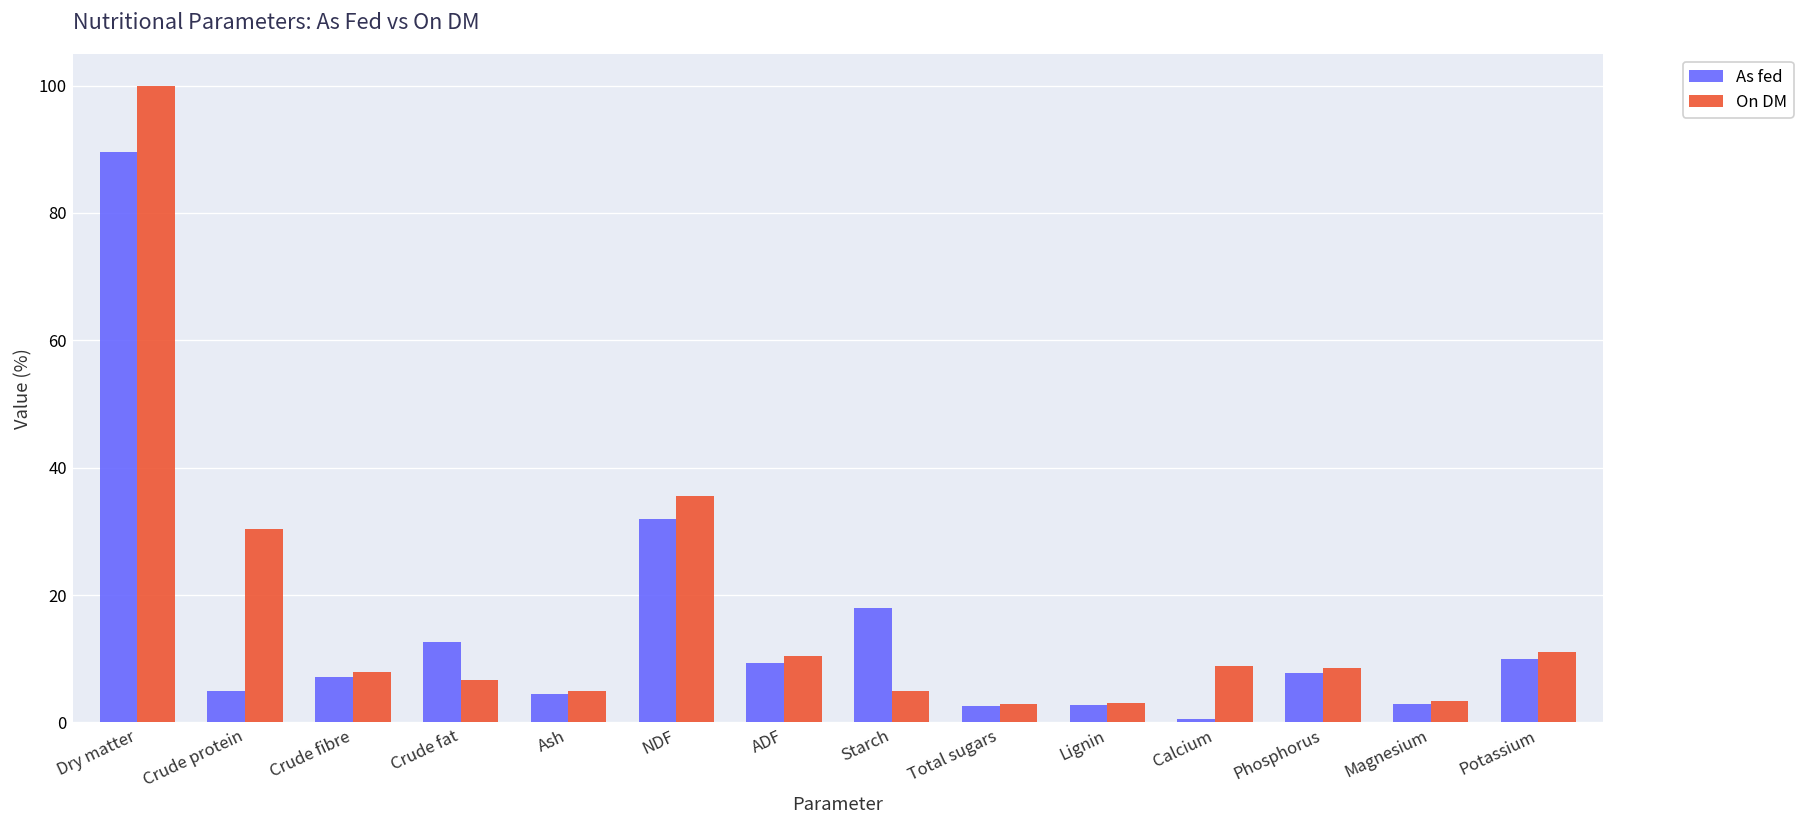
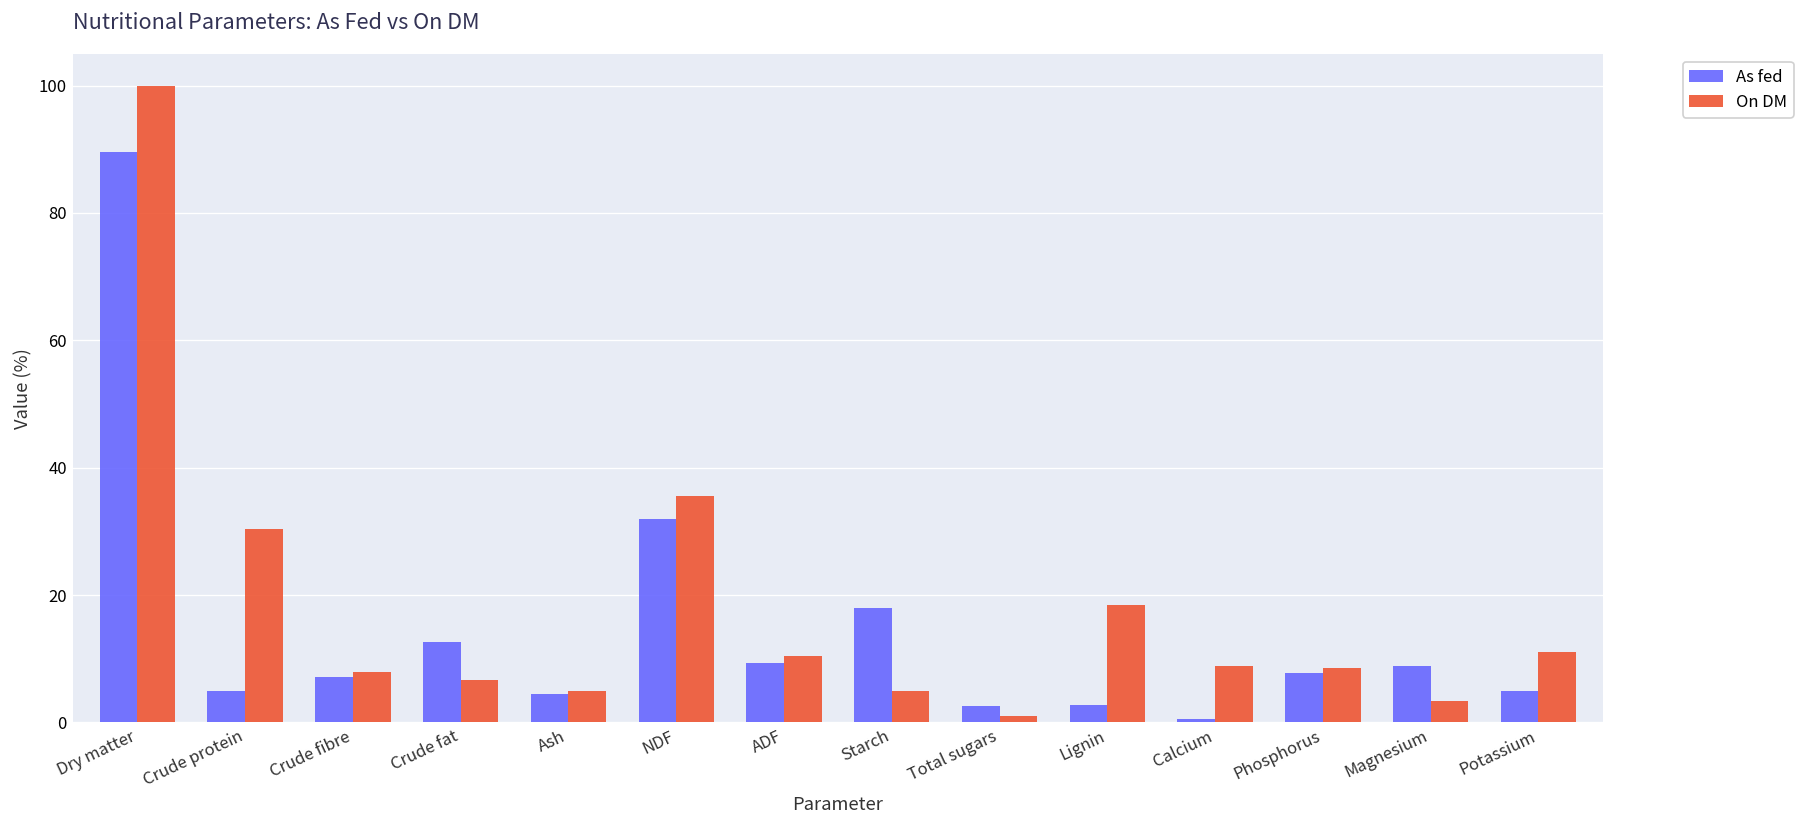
On DM, Total sugars: 3 -> 1
On DM, Lignin: 3 -> 19
As fed, Magnesium: 3 -> 9
As fed, Potassium: 10 -> 5
